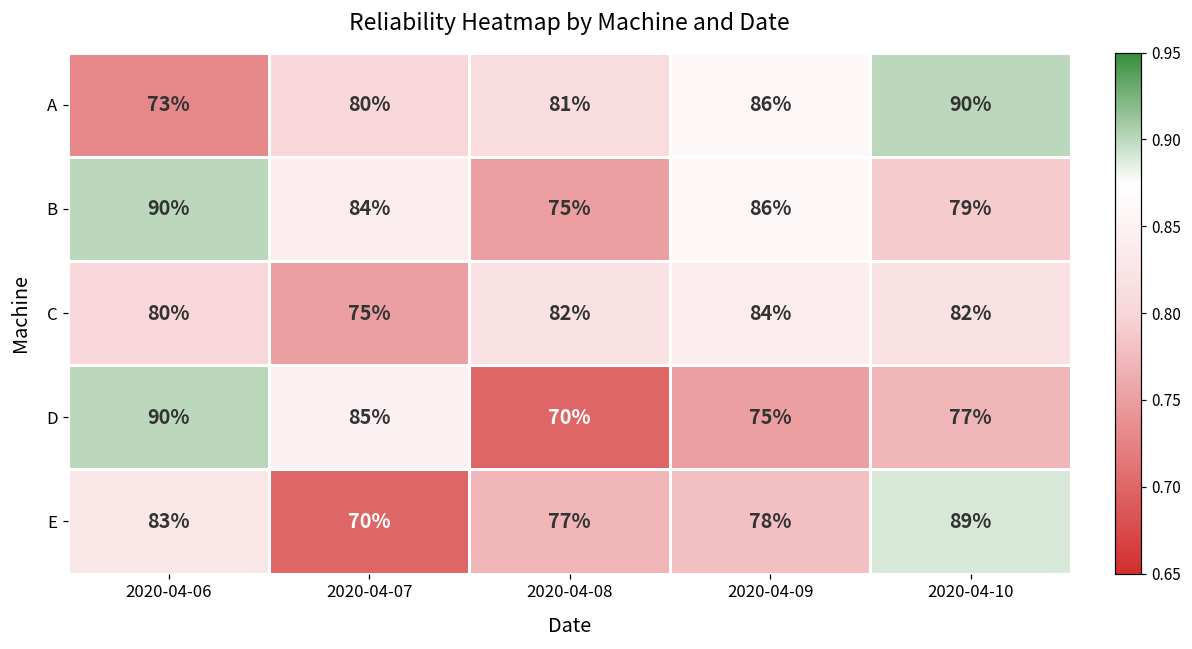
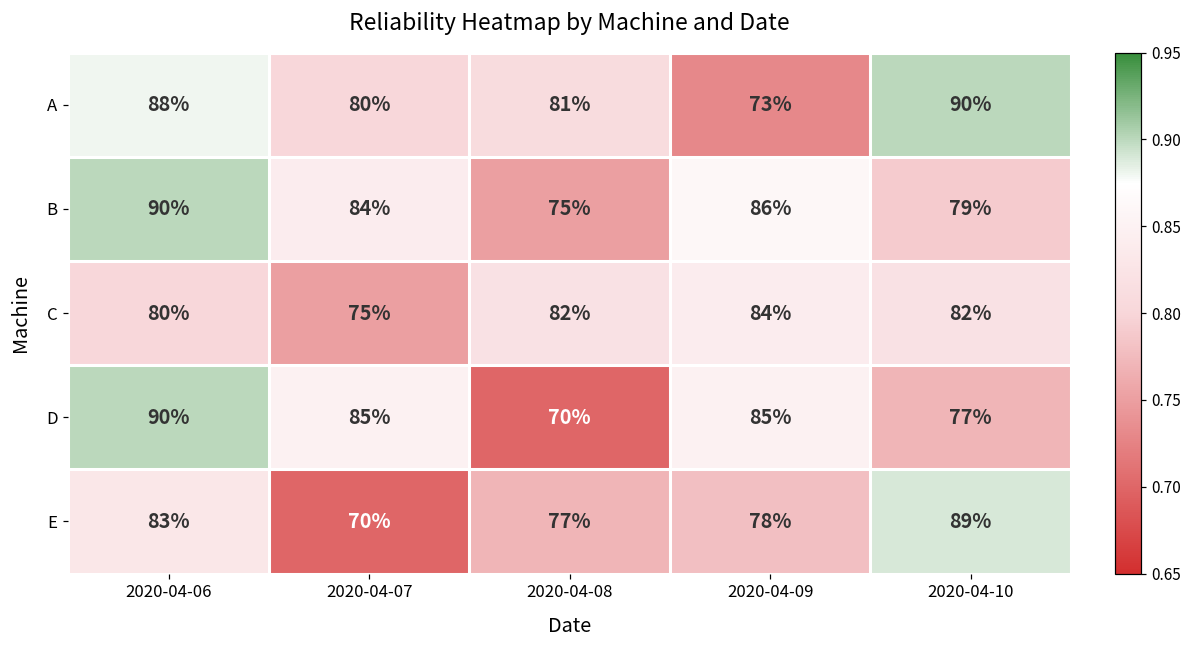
A, 2020-04-06: 73% -> 88%
A, 2020-04-09: 86% -> 73%
D, 2020-04-09: 75% -> 85%
